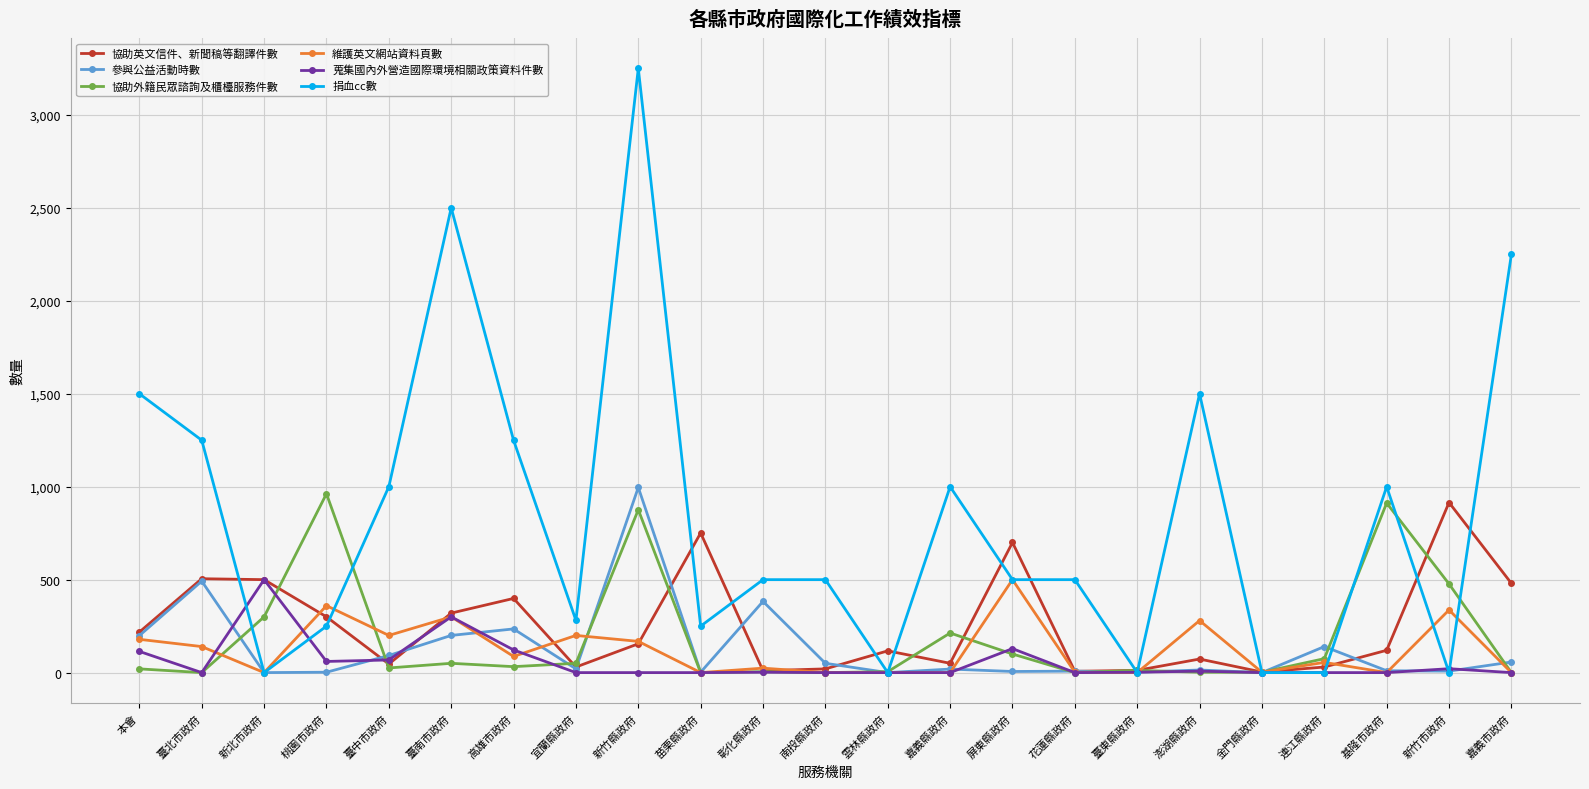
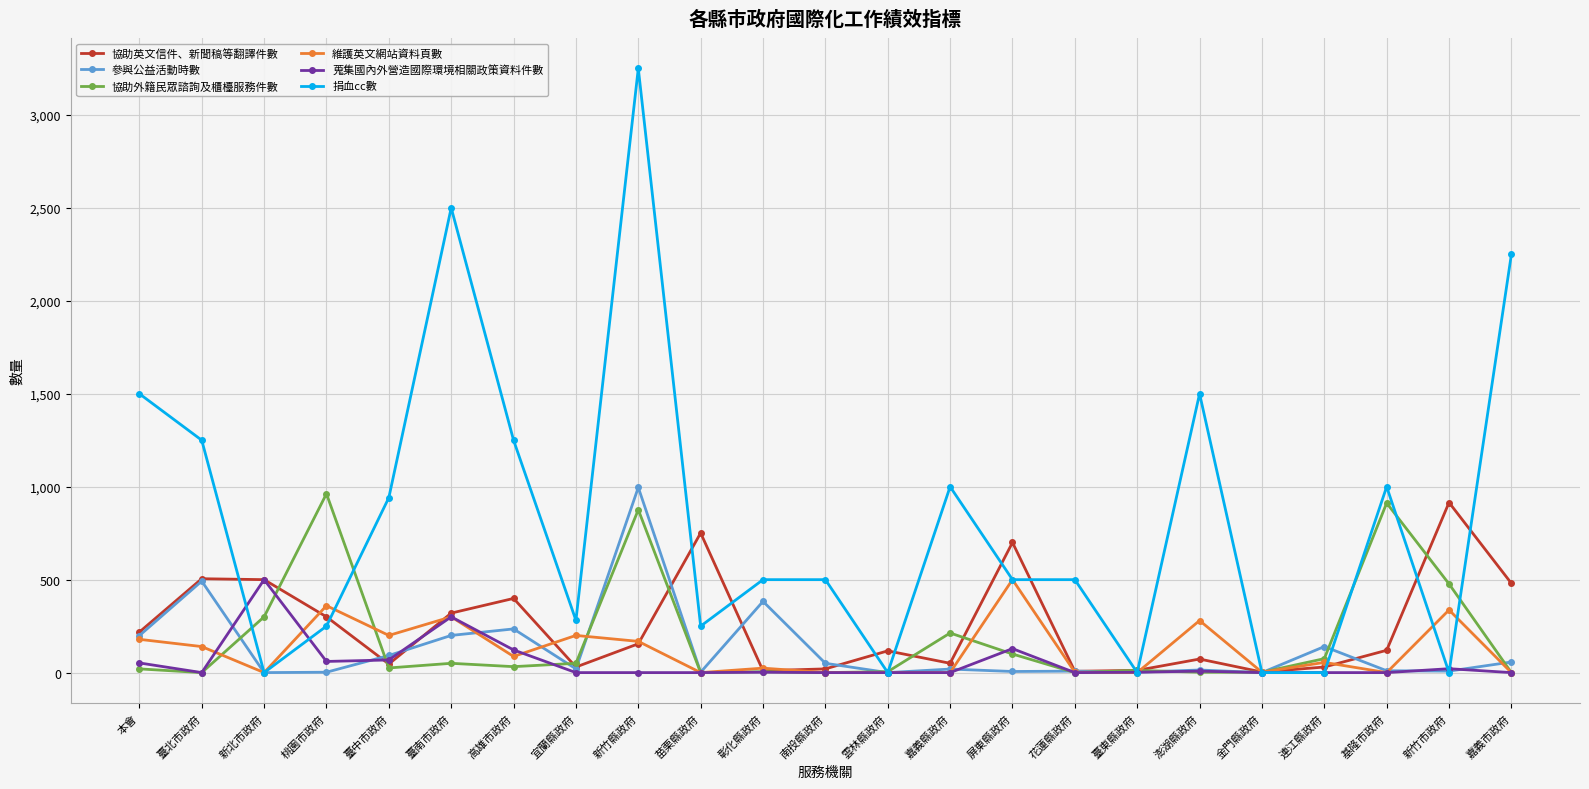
蒐集國內外營造國際環境相關政策資料件數, 本會: 110 -> 50
捐血cc數, 臺中市政府: 1,000 -> 940
